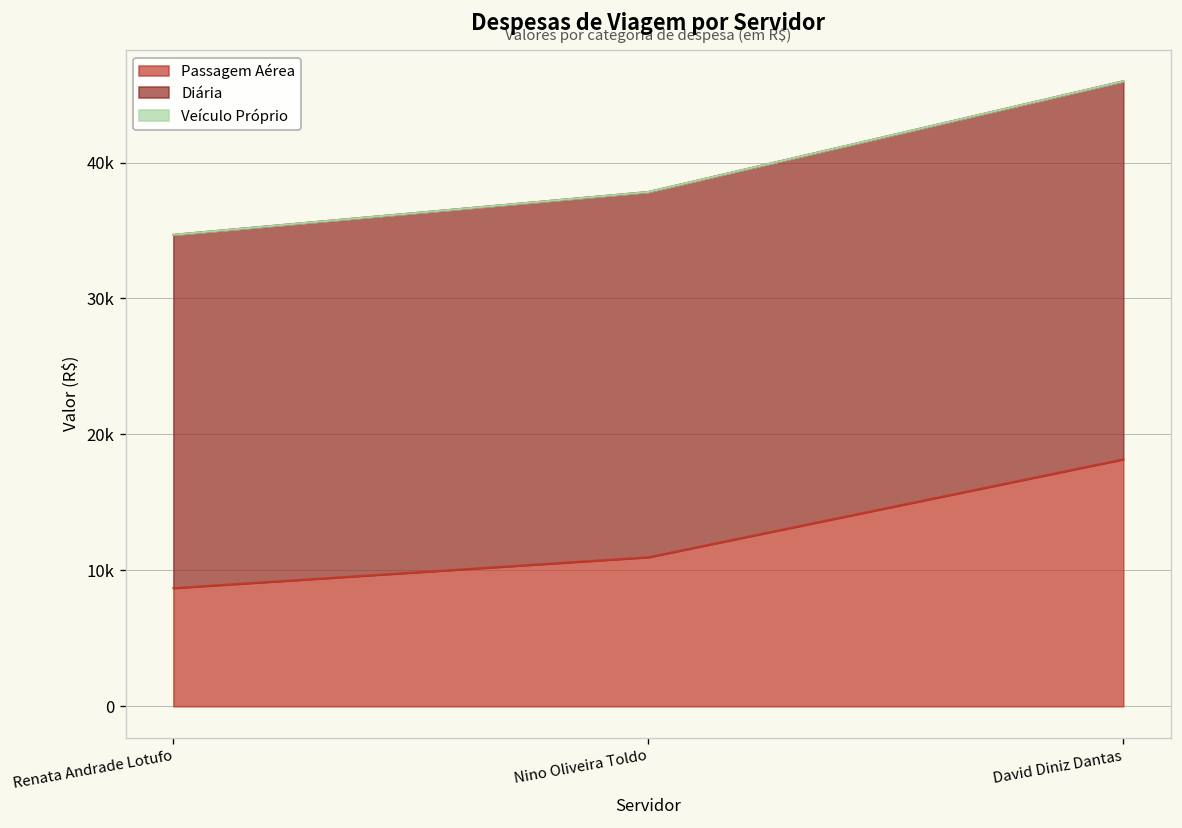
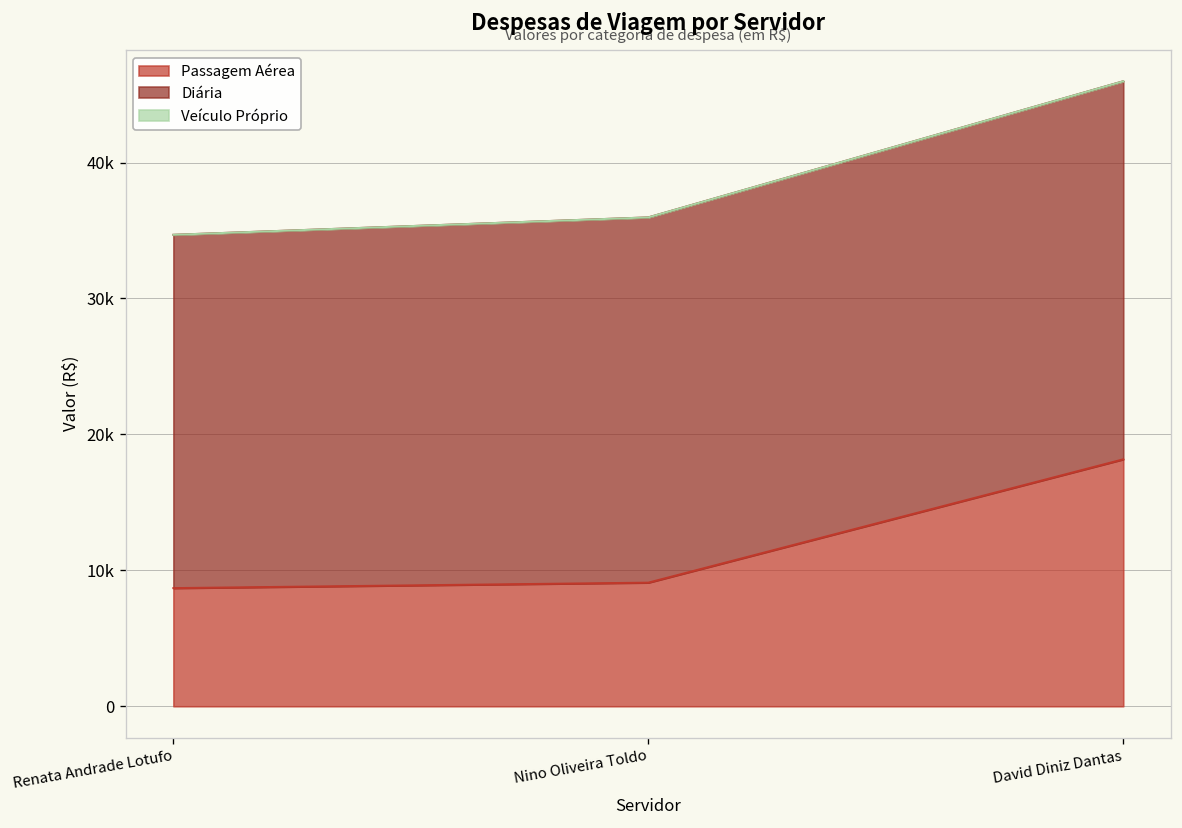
Passagem Aérea, Nino Oliveira Toldo: 11000 -> 9100
